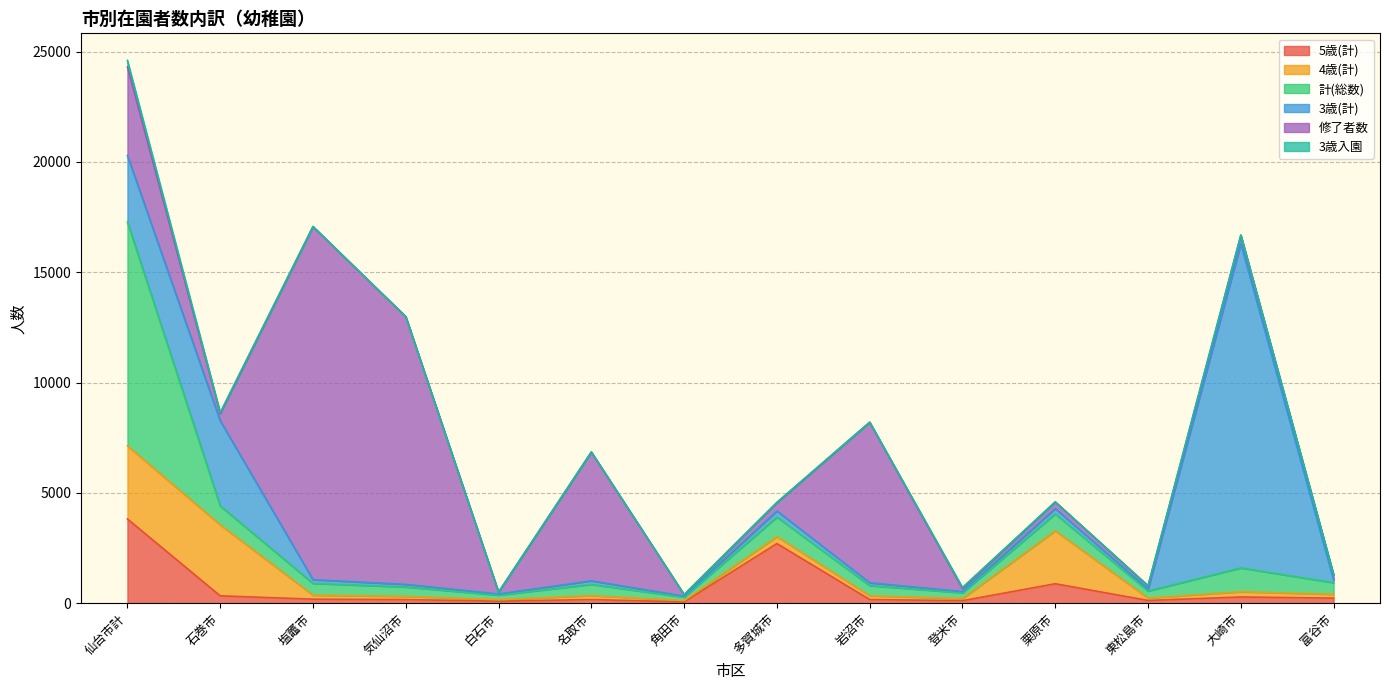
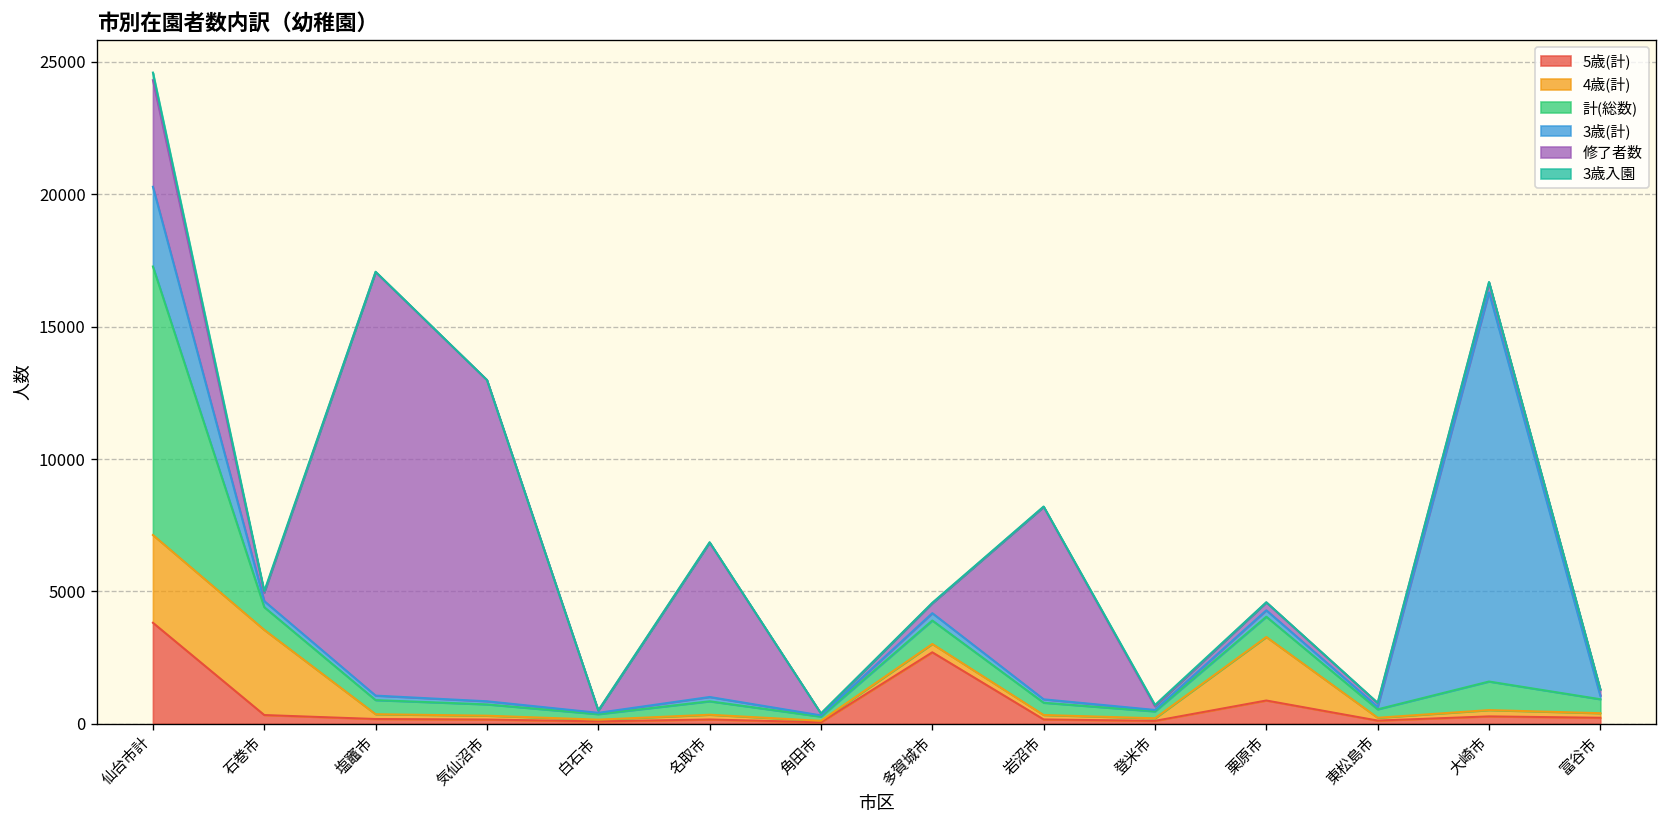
3歳(計), 石巻市: 3900 -> 200
